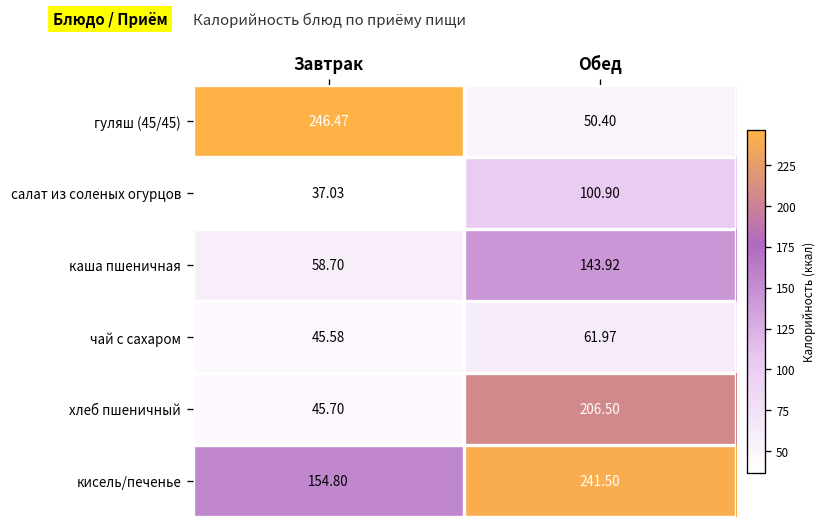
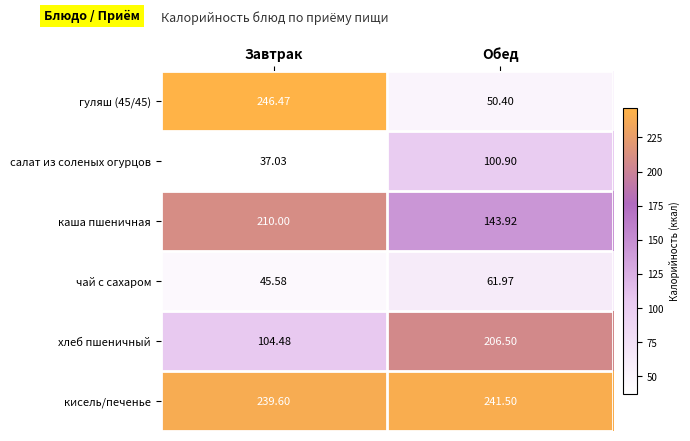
каша пшеничная, Завтрак: 58.70 -> 210.00
хлеб пшеничный, Завтрак: 45.70 -> 104.48
кисель/печенье, Завтрак: 154.80 -> 239.60
